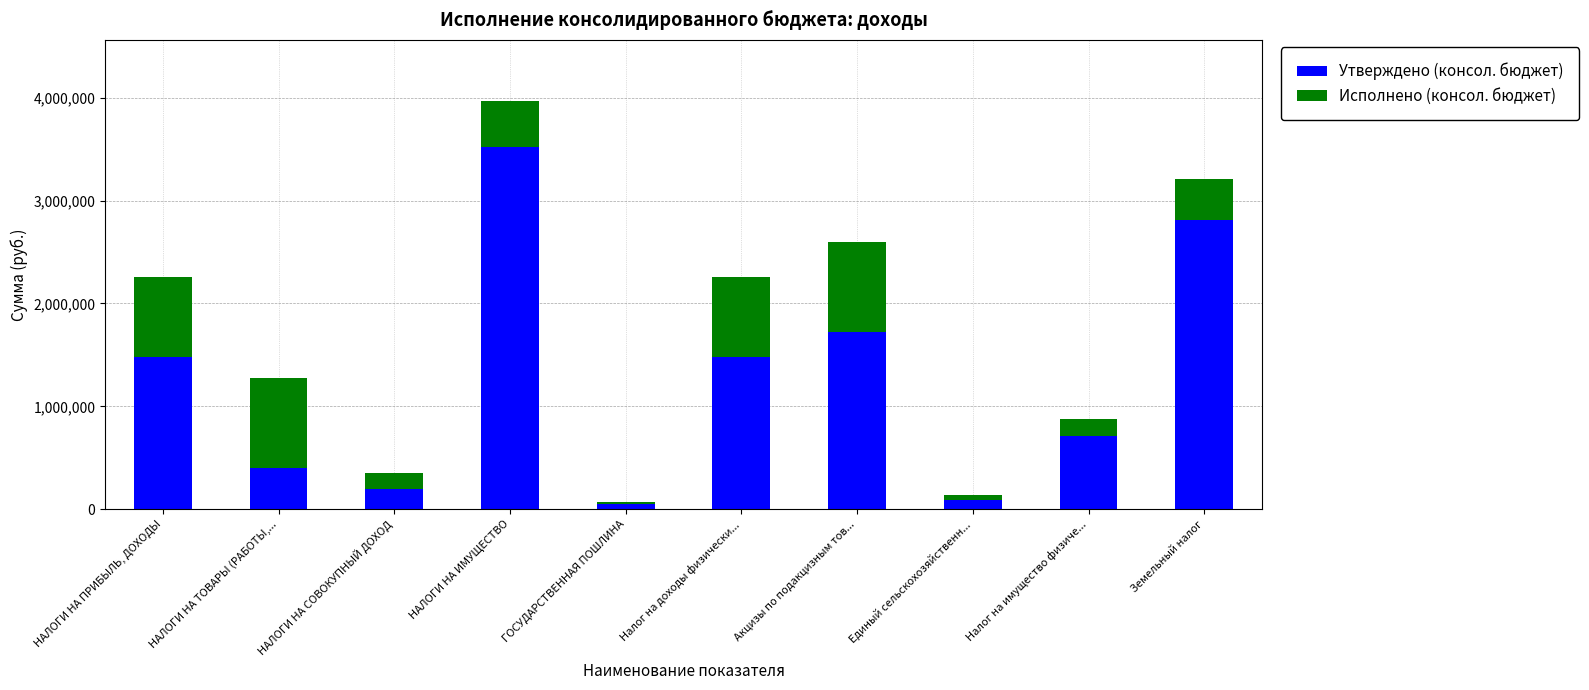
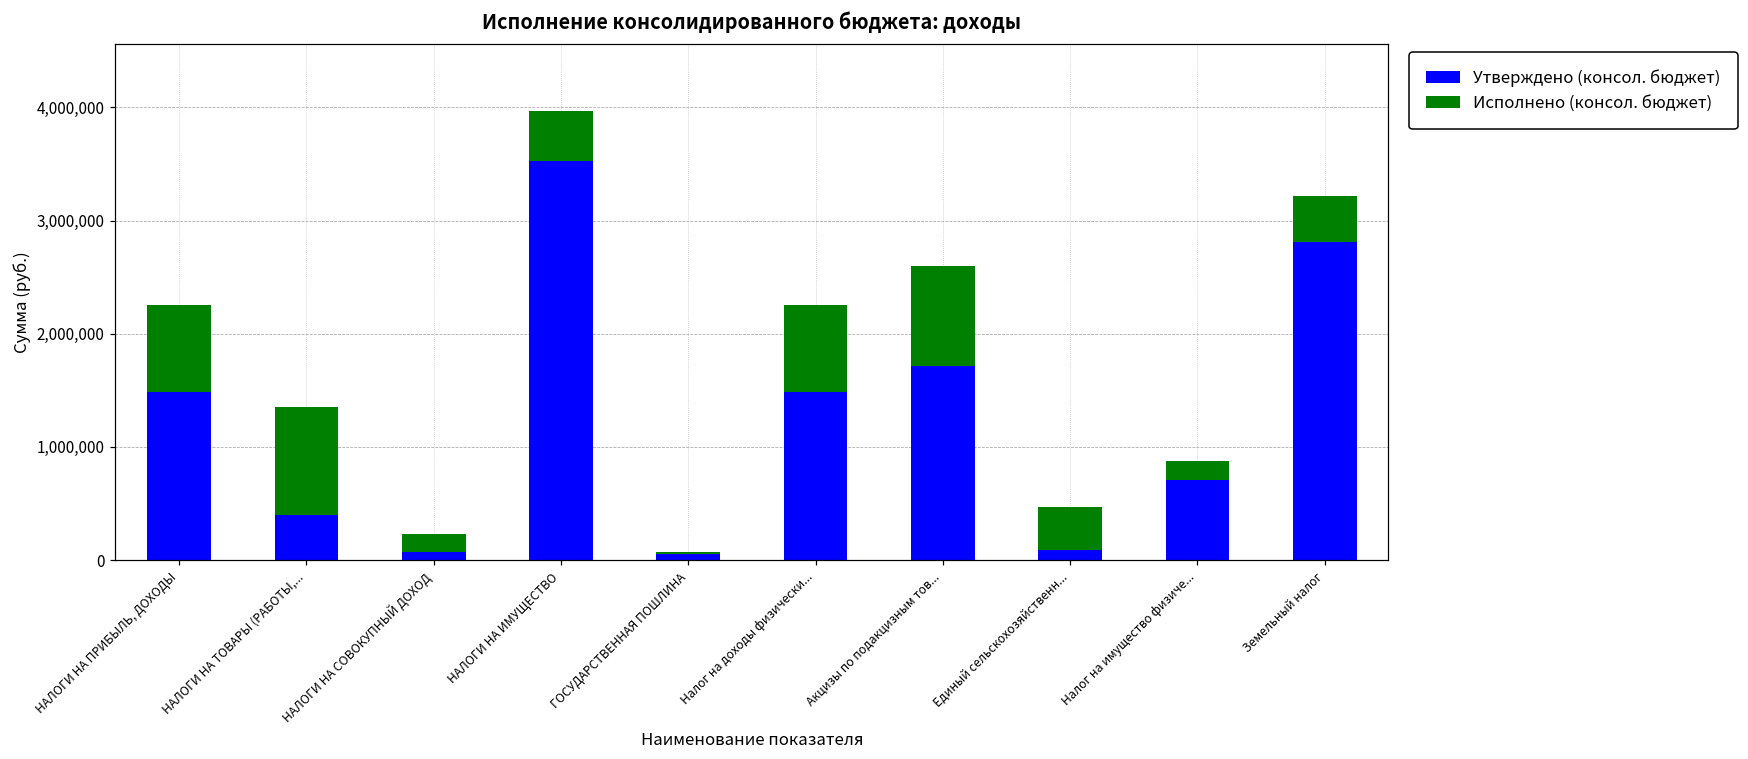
Исполнено (консол. бюджет), НАЛОГИ НА ТОВАРЫ (РАБОТЫ,...: 880,000 -> 950,000
Утверждено (консол. бюджет), НАЛОГИ НА СОВОКУПНЫЙ ДОХОД: 200,000 -> 70,000
Исполнено (консол. бюджет), Единый сельскохозяйственн...: 50,000 -> 380,000
